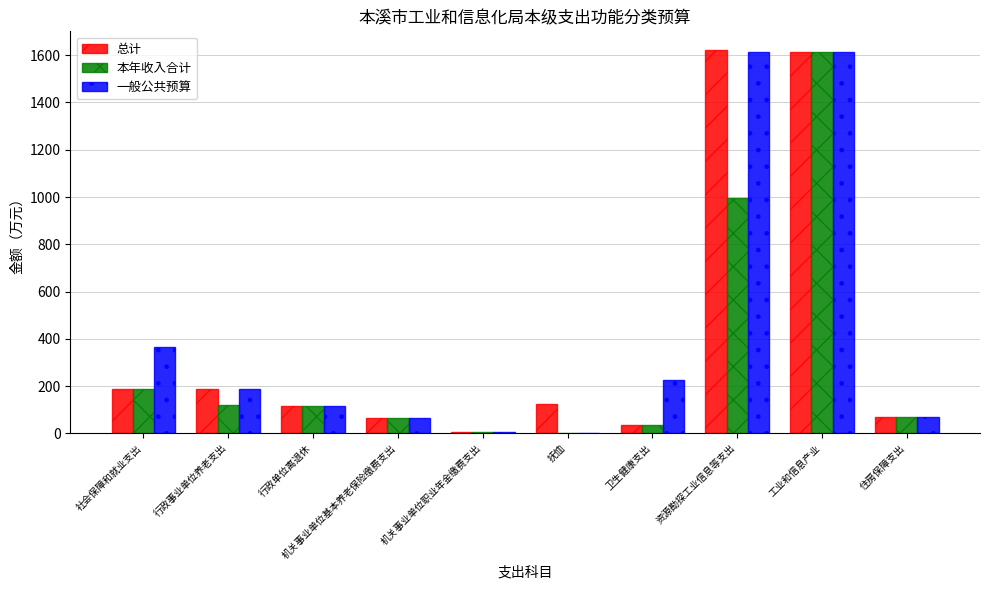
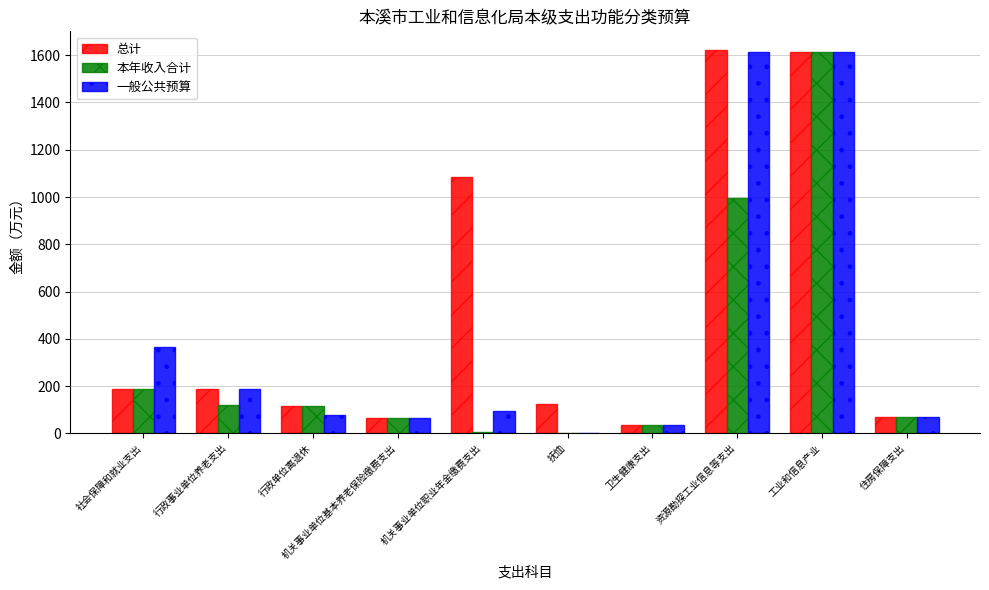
一般公共预算, 行政单位离退休: 110 -> 80
总计, 机关事业单位职业年金缴费支出: 10 -> 1080
一般公共预算, 机关事业单位职业年金缴费支出: 10 -> 100
一般公共预算, 卫生健康支出: 230 -> 30
